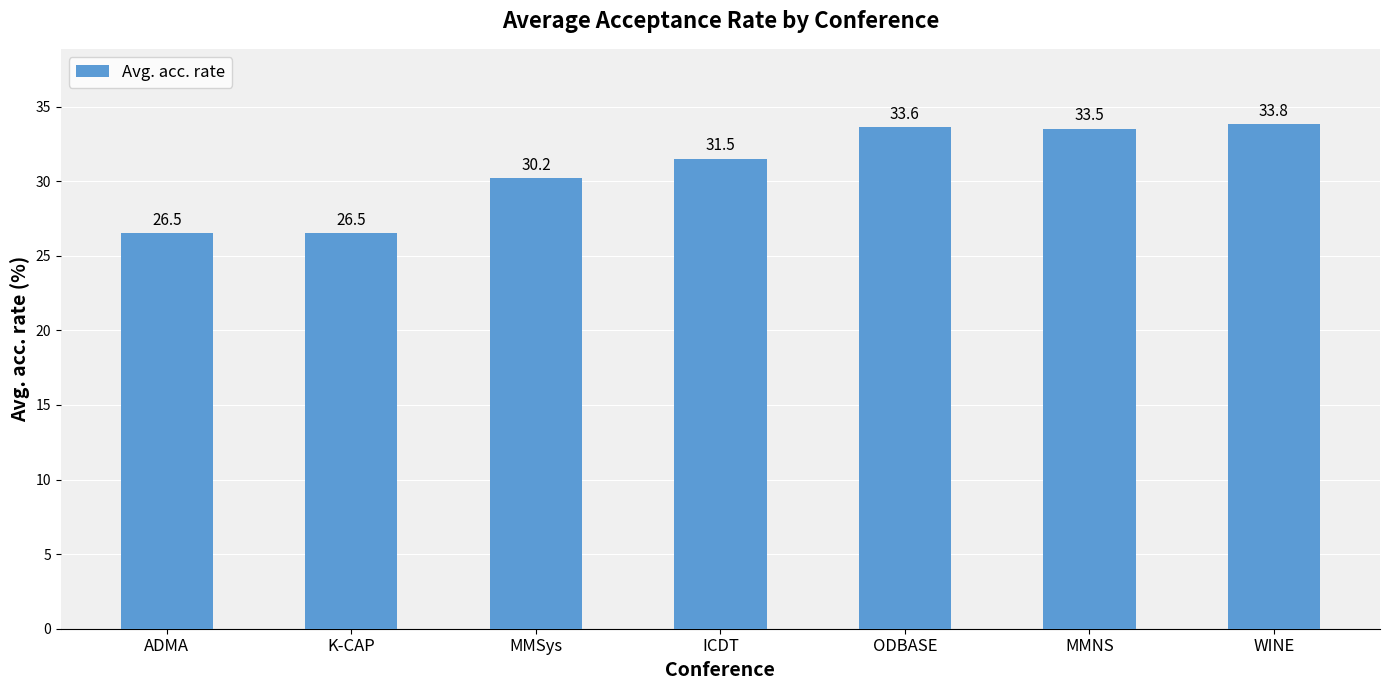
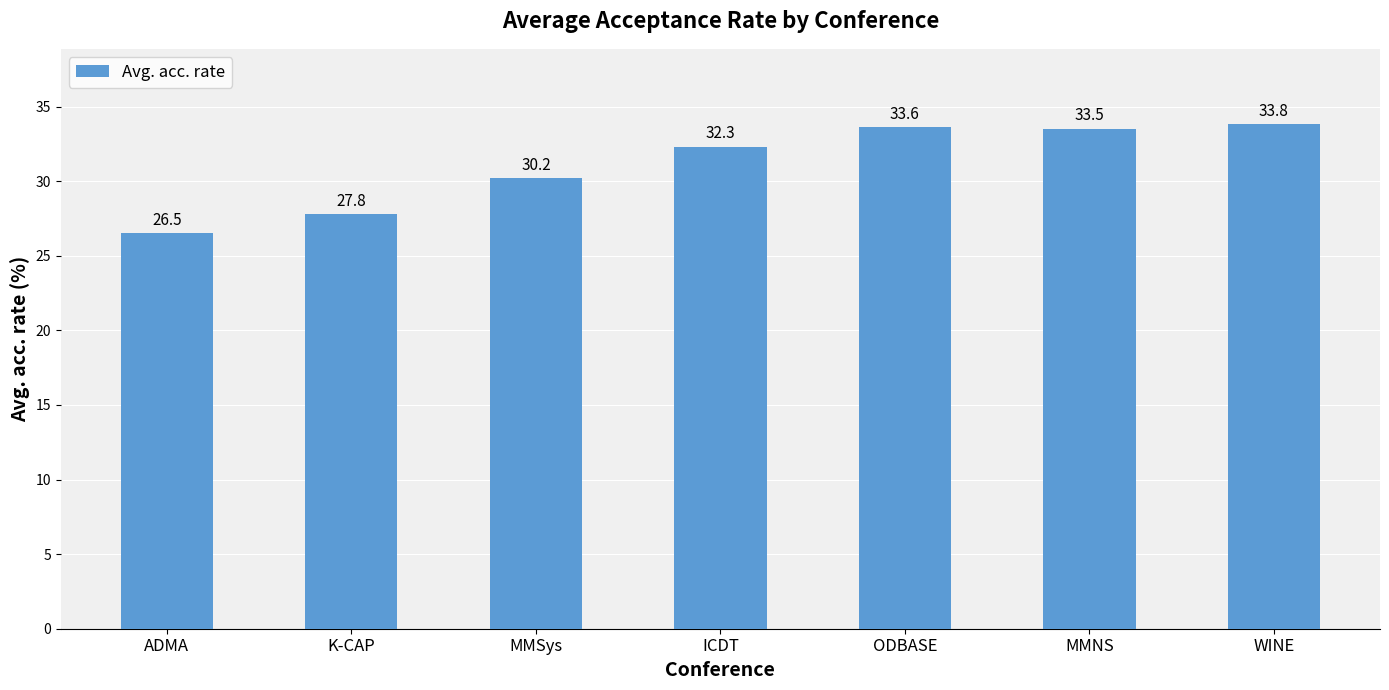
K-CAP: 26.5 -> 27.8
ICDT: 31.5 -> 32.3
